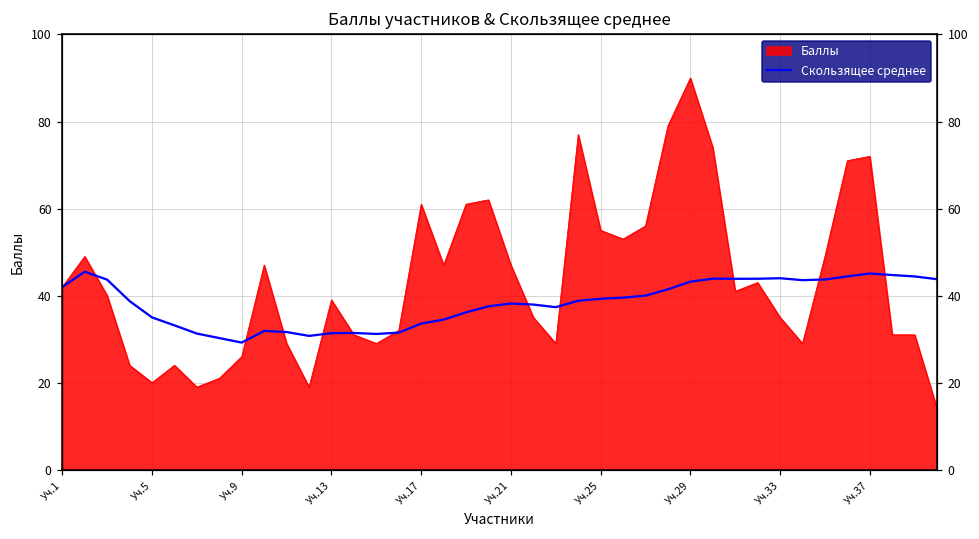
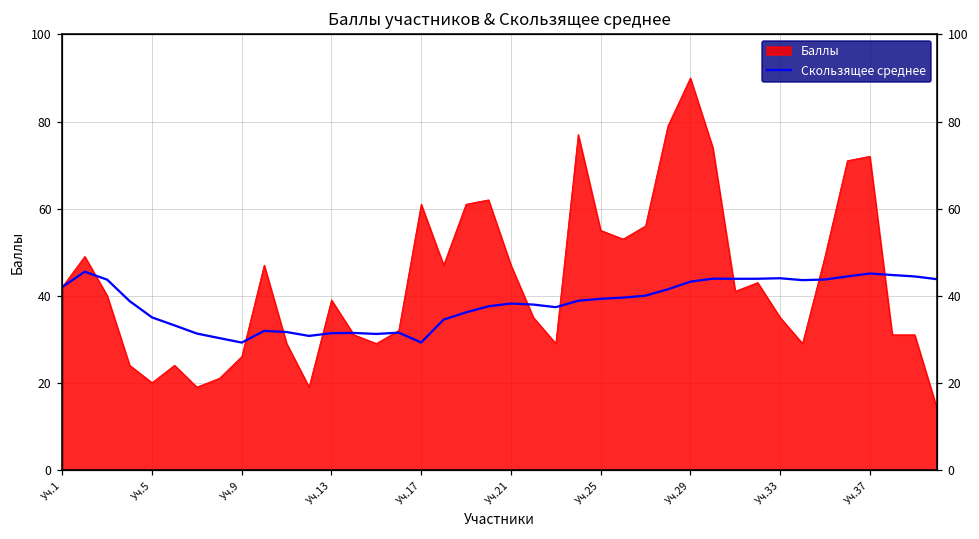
Скользящее среднее, Уч.17: 34 -> 29
